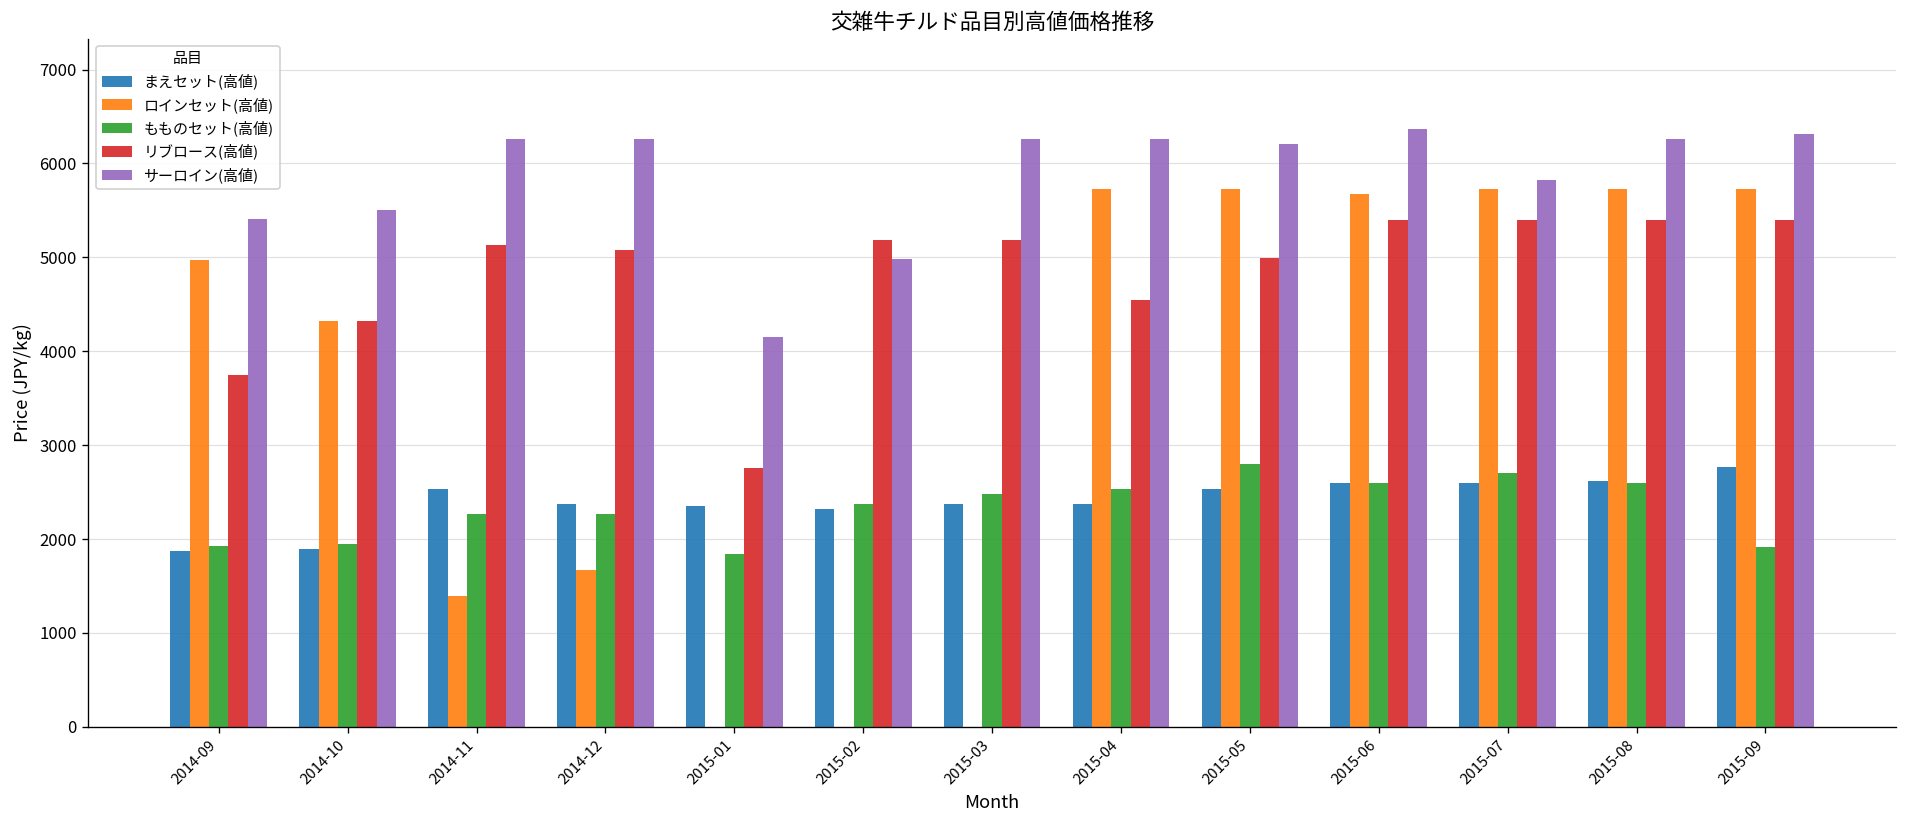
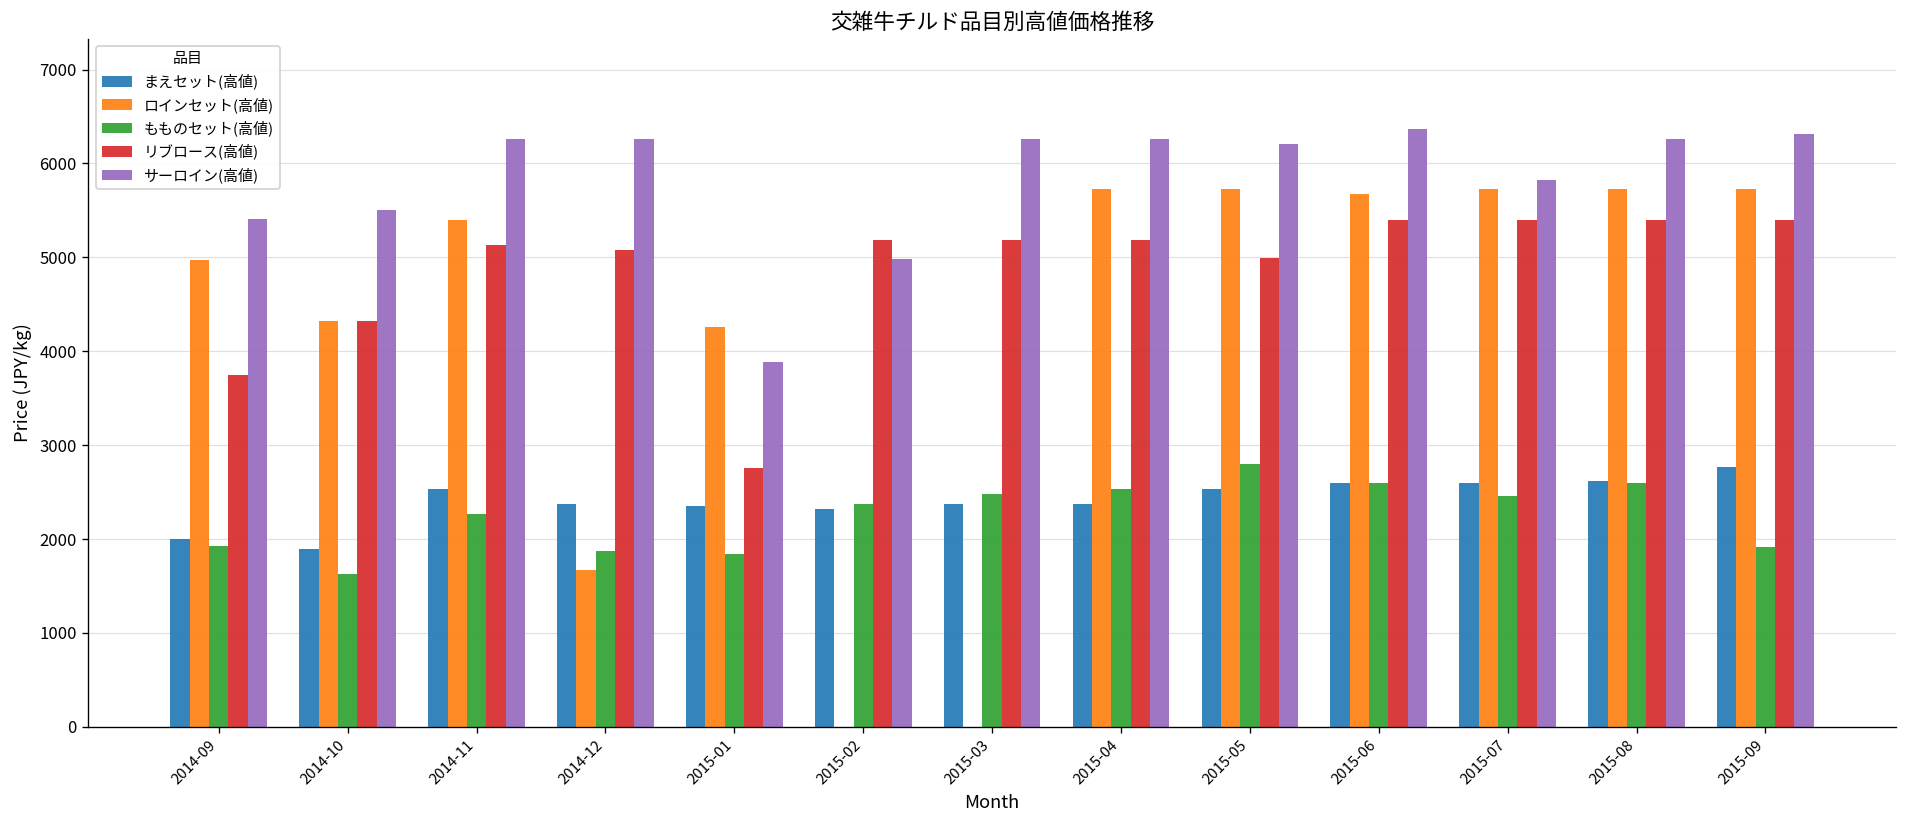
まえセット(高値), 2014-09: 1900 -> 2000
もものセット(高値), 2014-10: 1900 -> 1600
ロインセット(高値), 2014-11: 1400 -> 5400
もものセット(高値), 2014-12: 2300 -> 1900
ロインセット(高値), 2015-01: 0 -> 4300
サーロイン(高値), 2015-01: 4200 -> 3900
リブロース(高値), 2015-04: 4600 -> 5200
もものセット(高値), 2015-07: 2700 -> 2500
